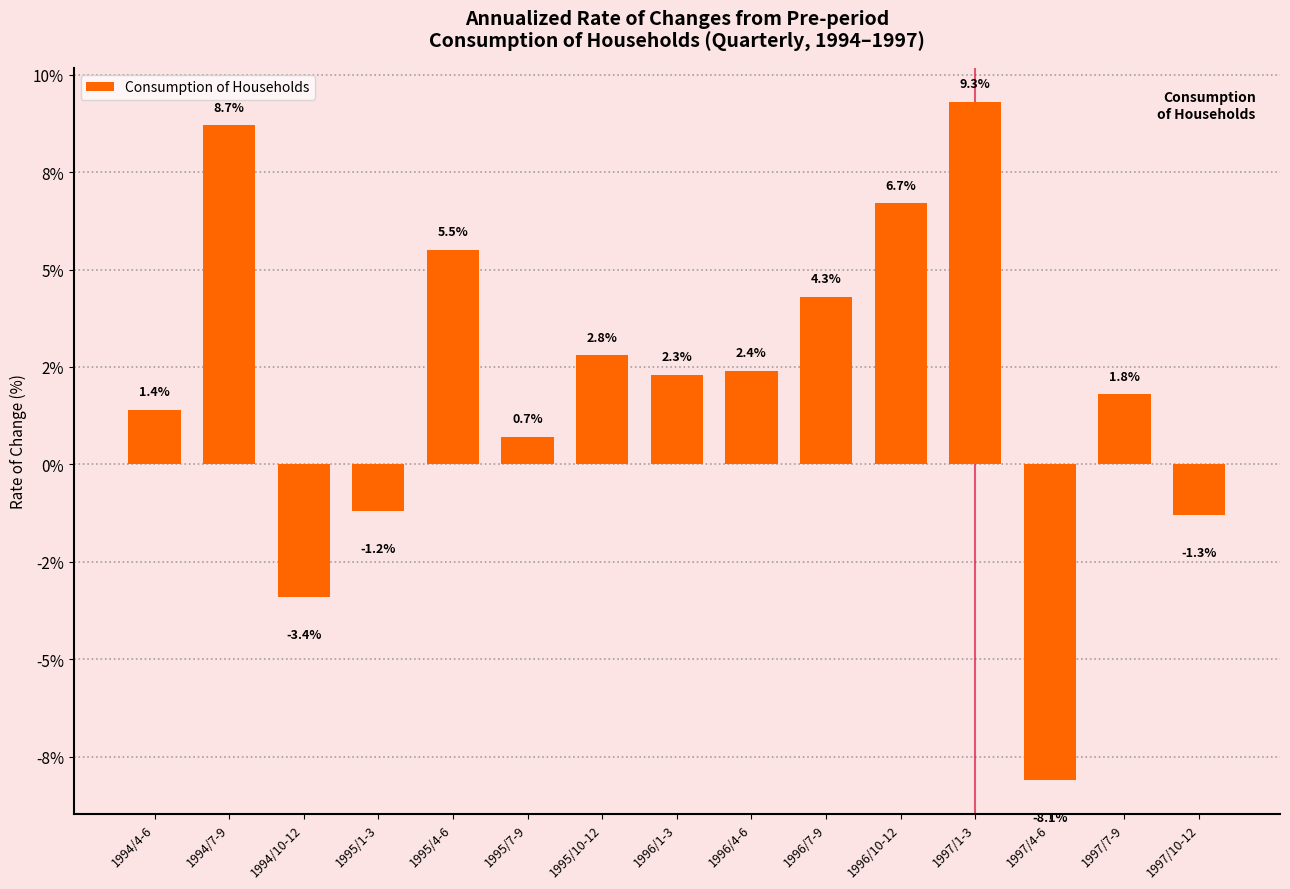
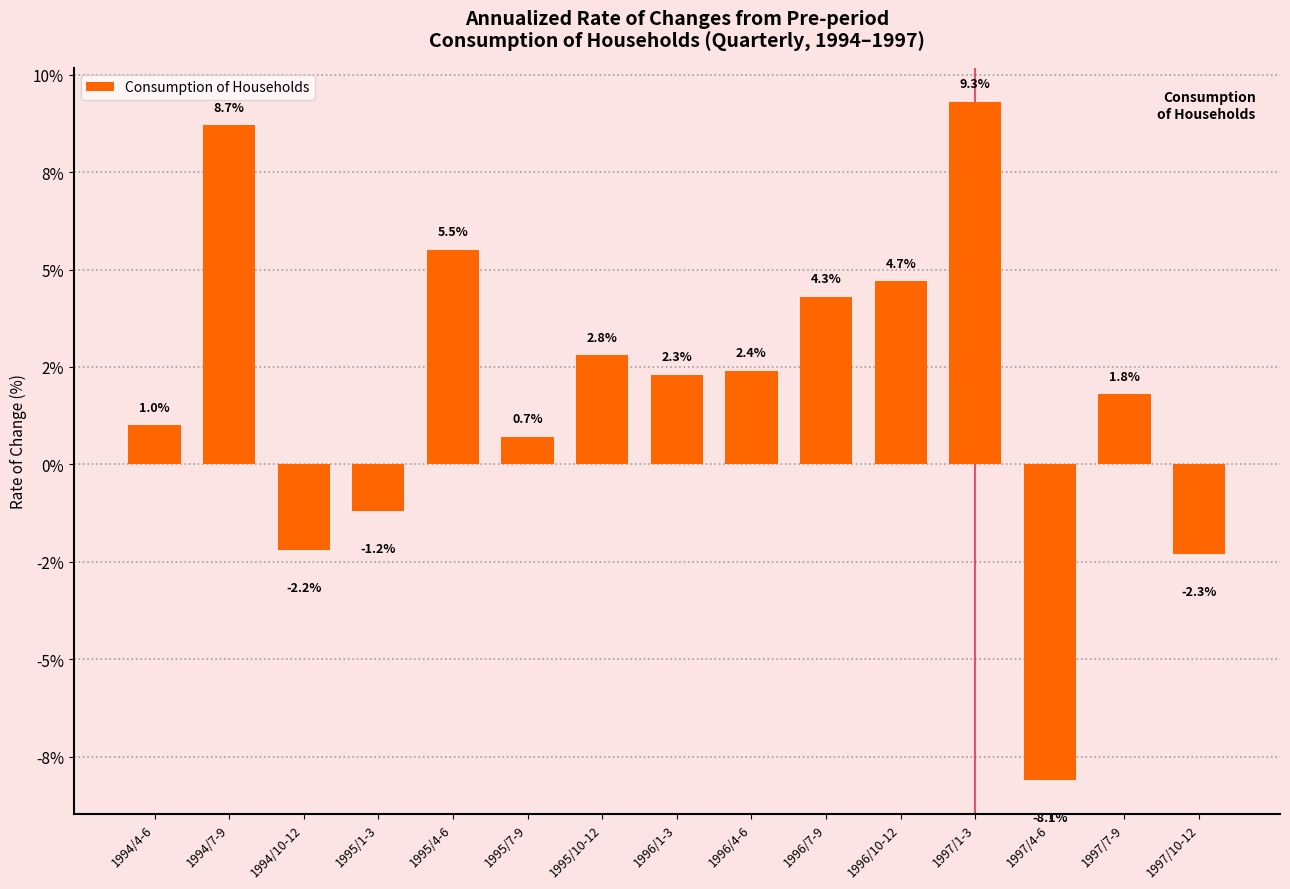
1994/4-6: 1.4% -> 1.0%
1994/10-12: -3.4% -> -2.2%
1996/10-12: 6.7% -> 4.7%
1997/10-12: -1.3% -> -2.3%
